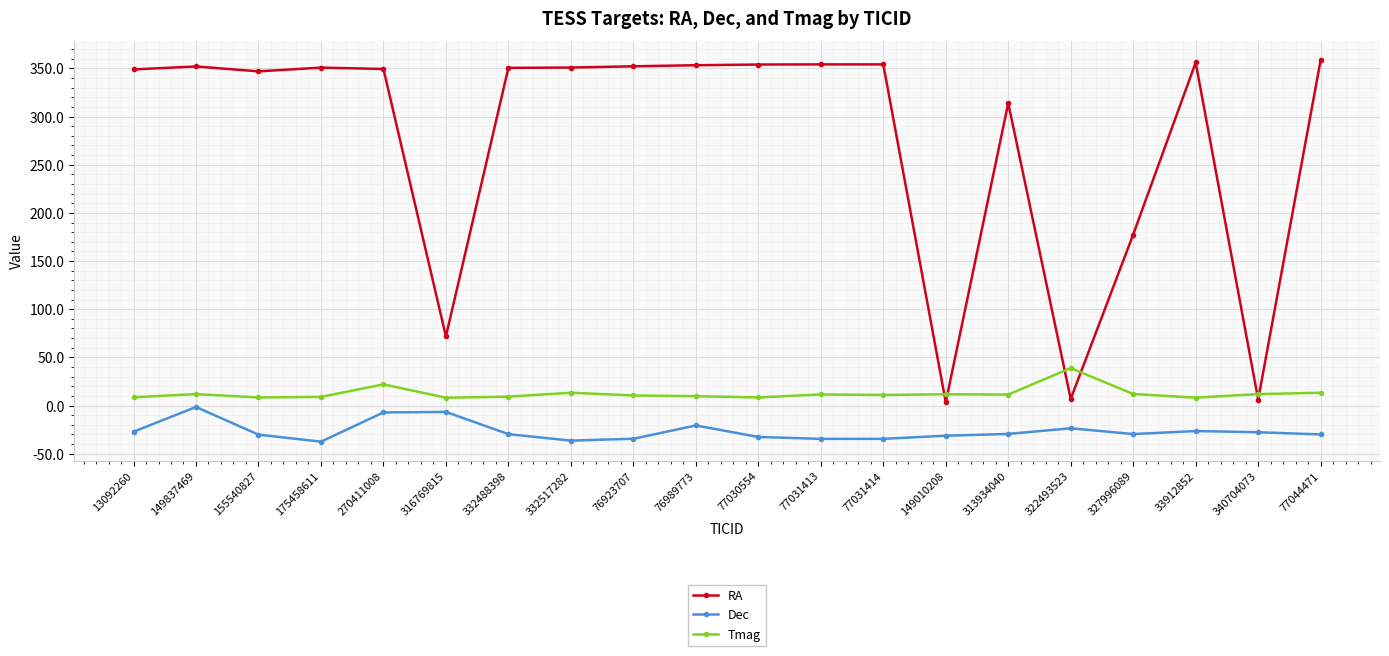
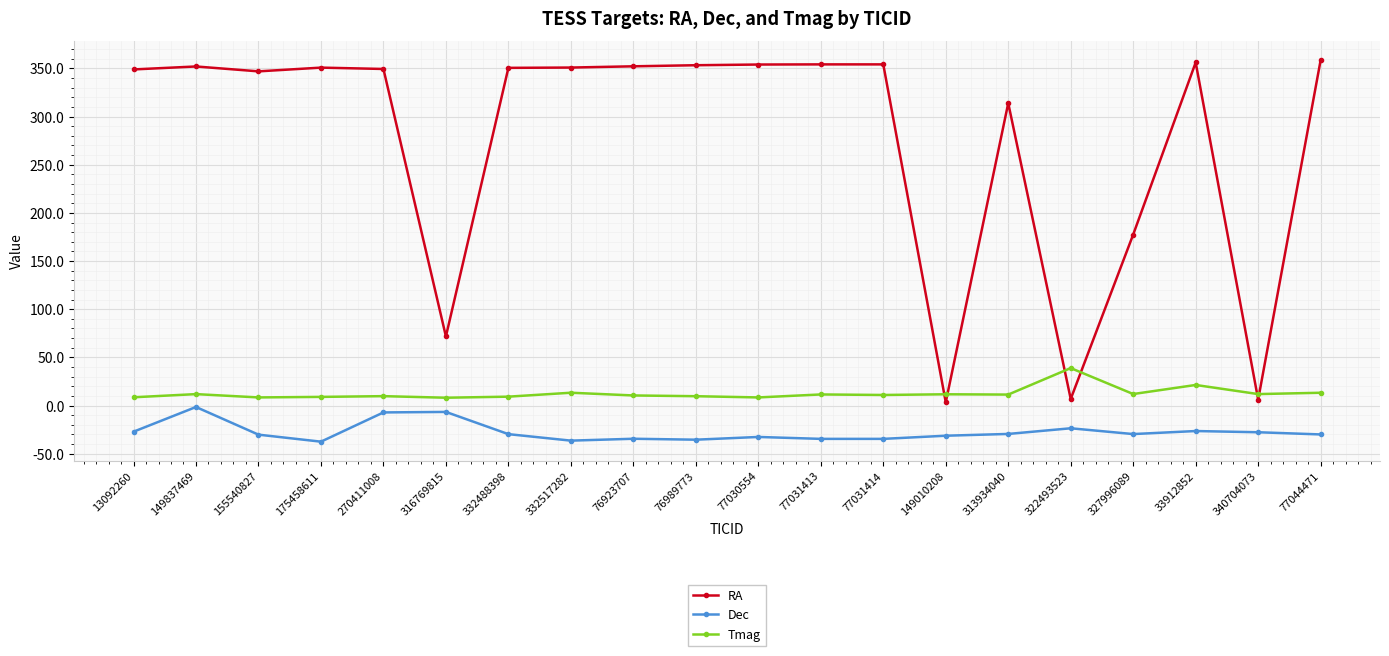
Tmag, 270411008: 20 -> 10
Dec, 76989773: -20 -> -40
Tmag, 33912852: 10 -> 20
